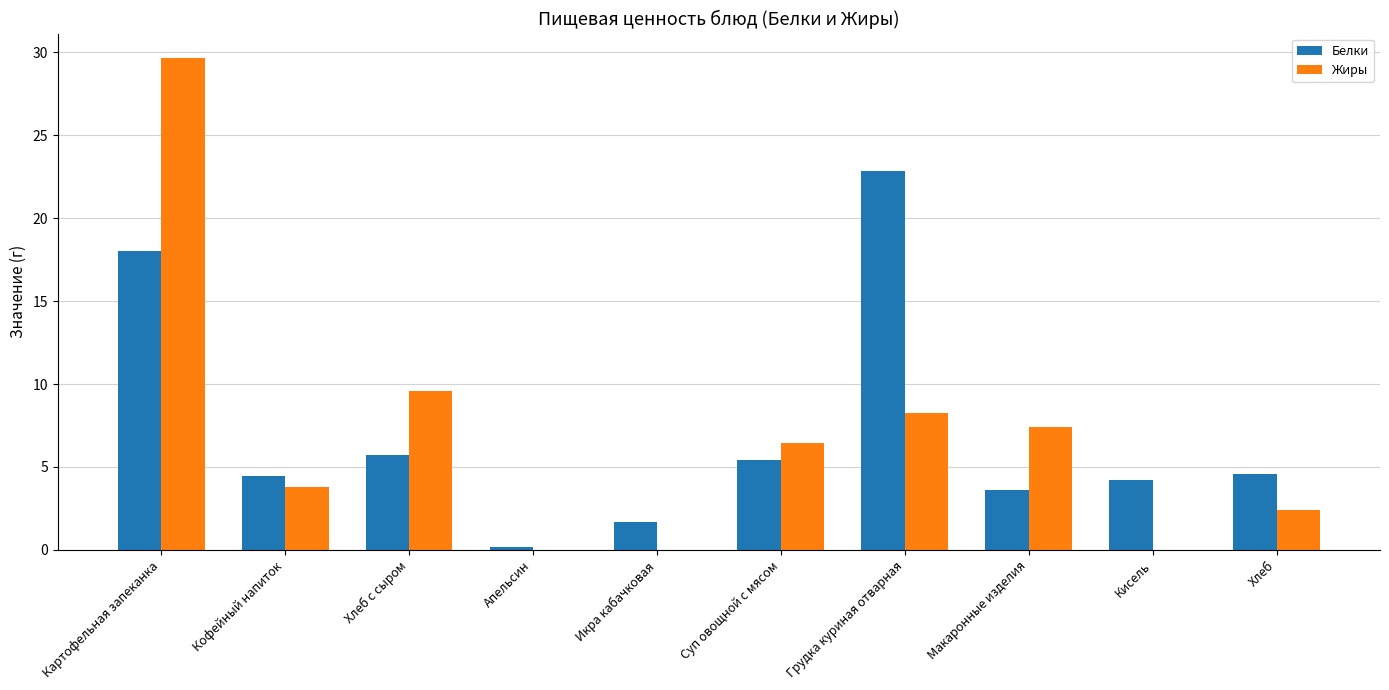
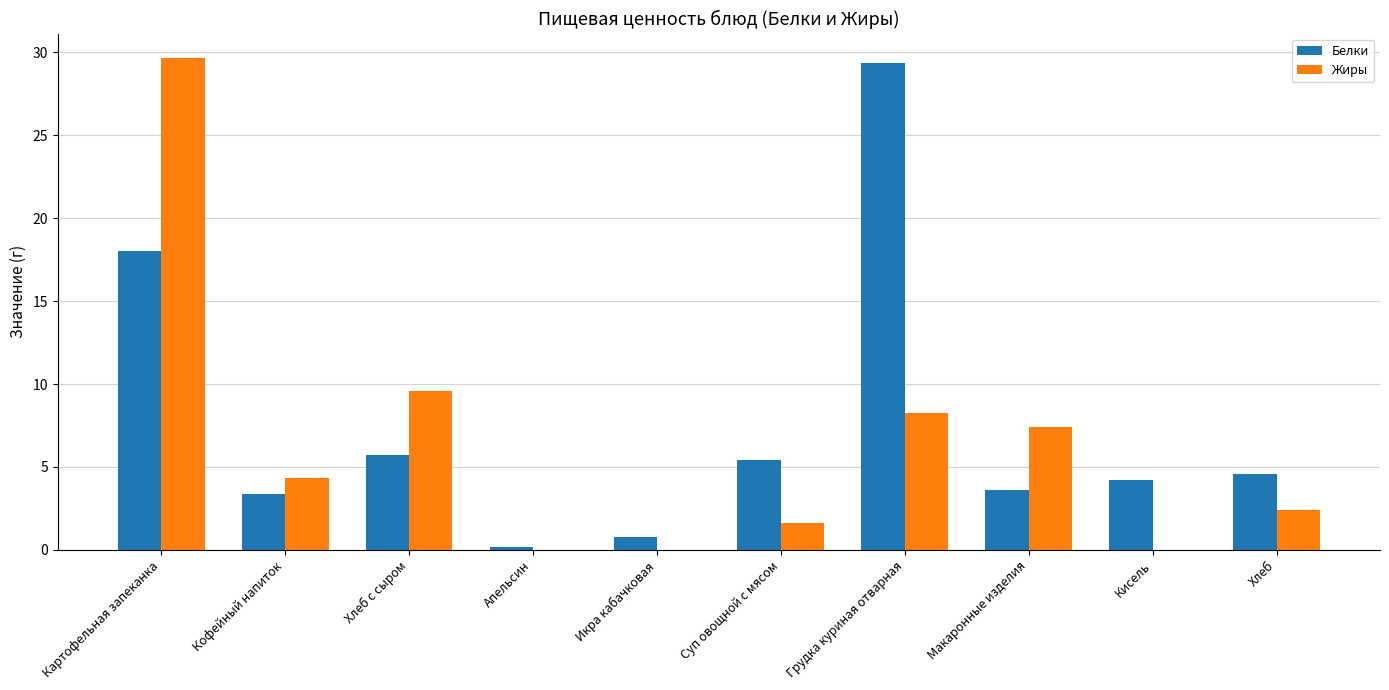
Белки, Кофейный напиток: 4.4 -> 3.4
Жиры, Кофейный напиток: 3.8 -> 4.3
Белки, Икра кабачковая: 1.7 -> 0.8
Жиры, Суп овощной с мясом: 6.5 -> 1.6
Белки, Грудка куриная отварная: 22.9 -> 29.4
